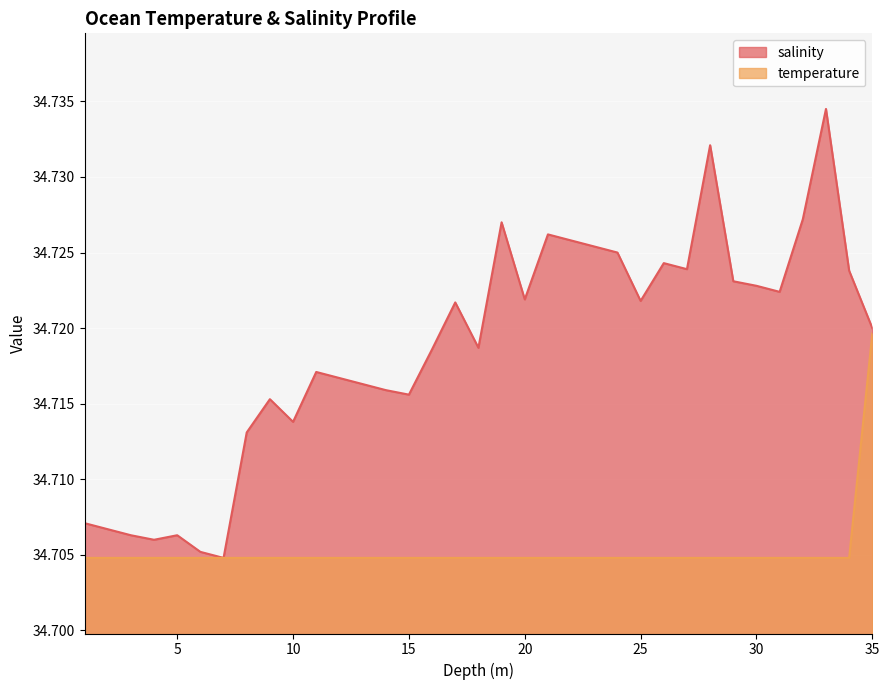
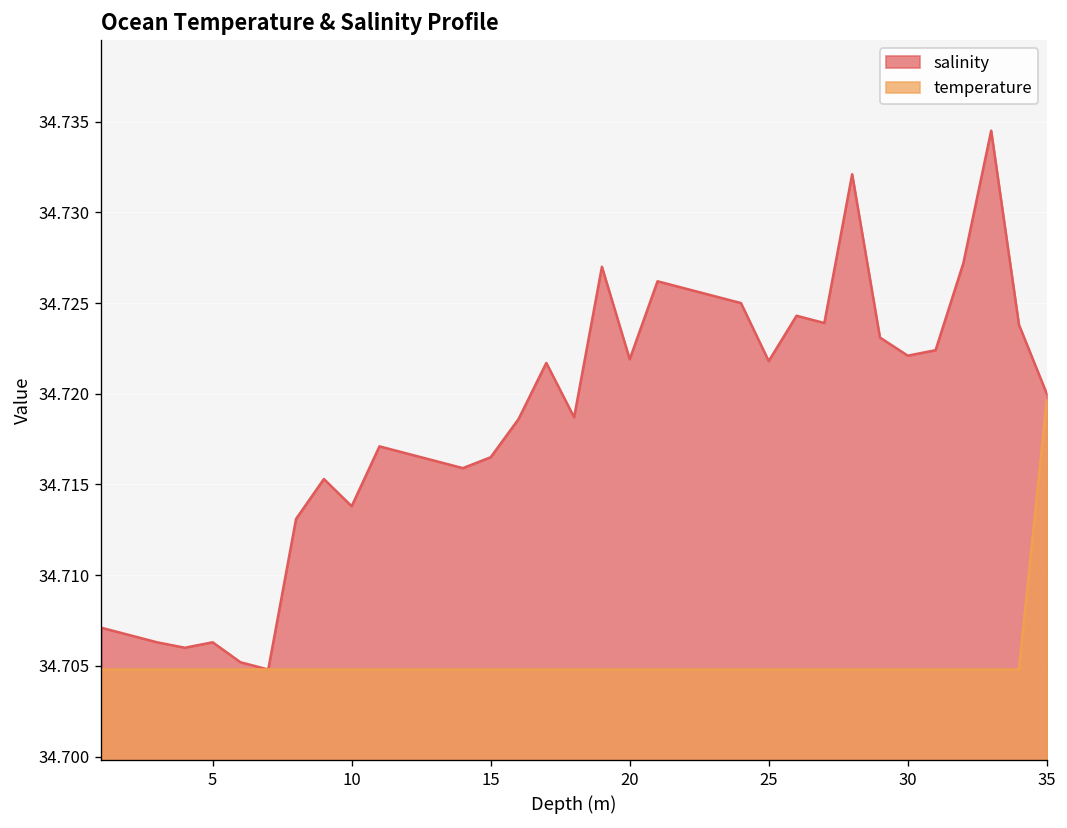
salinity, 15: 34.7156 -> 34.7165
salinity, 30: 34.7228 -> 34.7221
